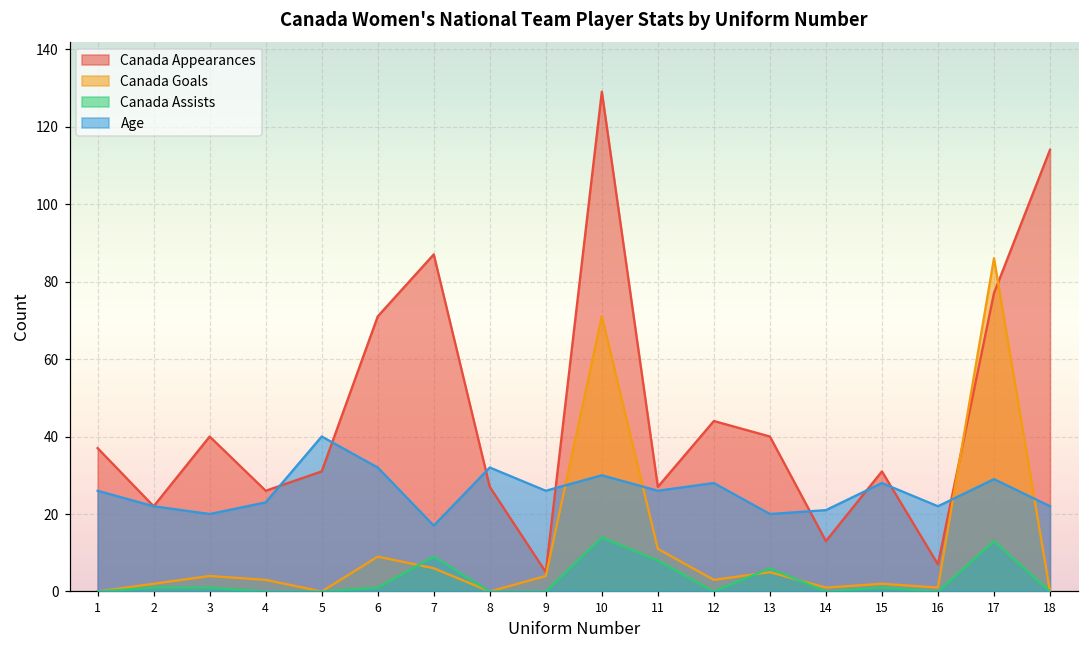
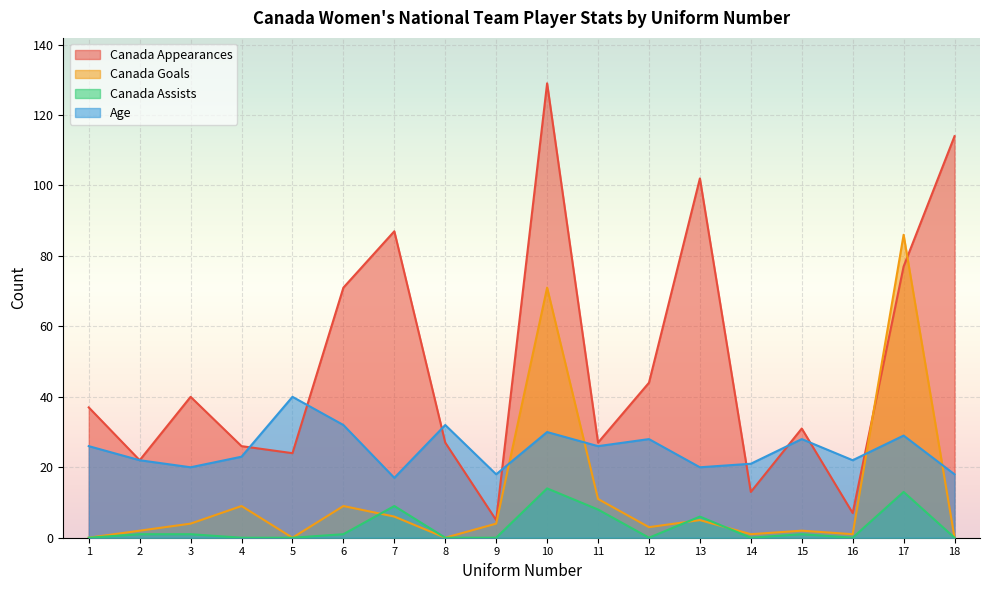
Canada Goals, 4: 3 -> 9
Canada Appearances, 5: 31 -> 24
Age, 9: 26 -> 18
Canada Appearances, 13: 40 -> 102
Age, 18: 22 -> 18
